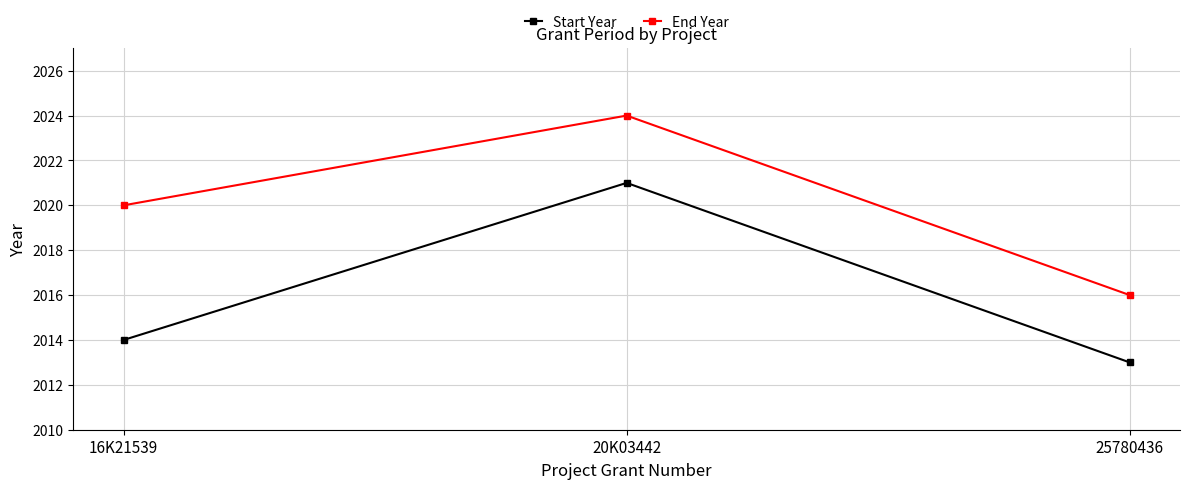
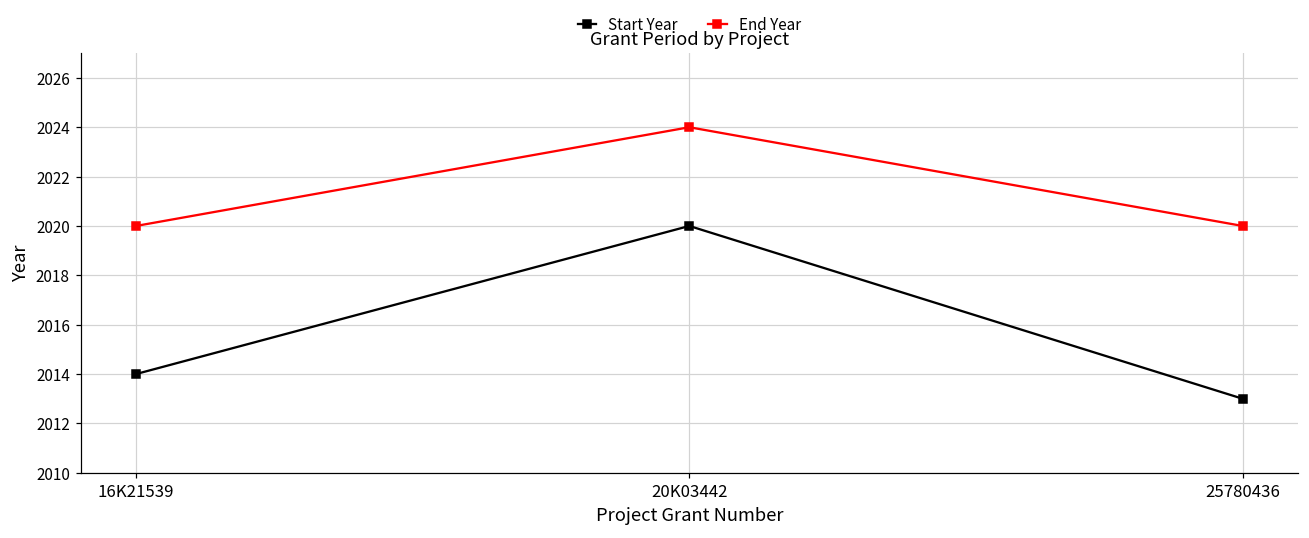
Start Year, 20K03442: 2021 -> 2020
End Year, 25780436: 2016 -> 2020
